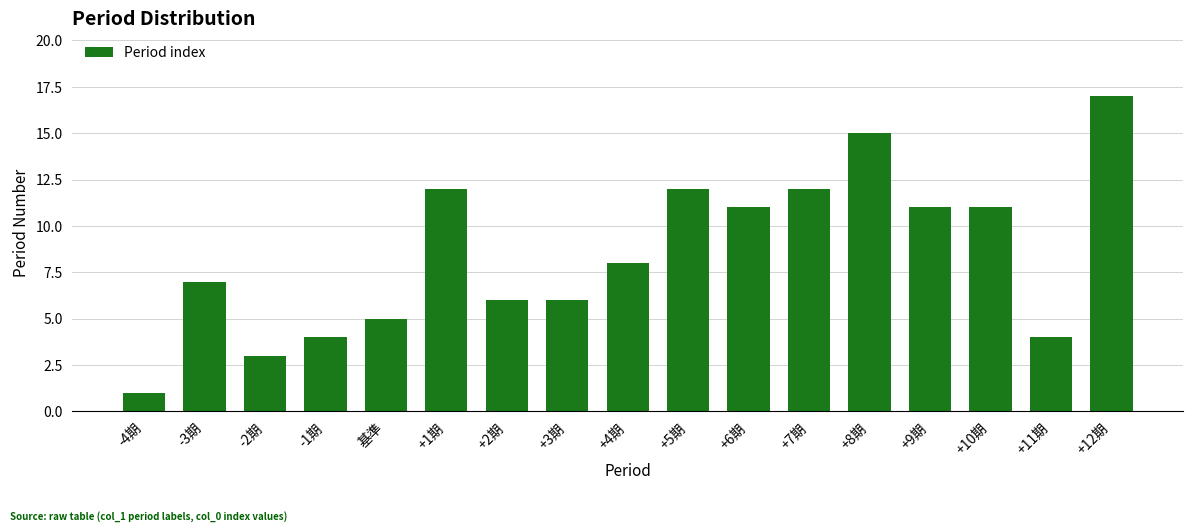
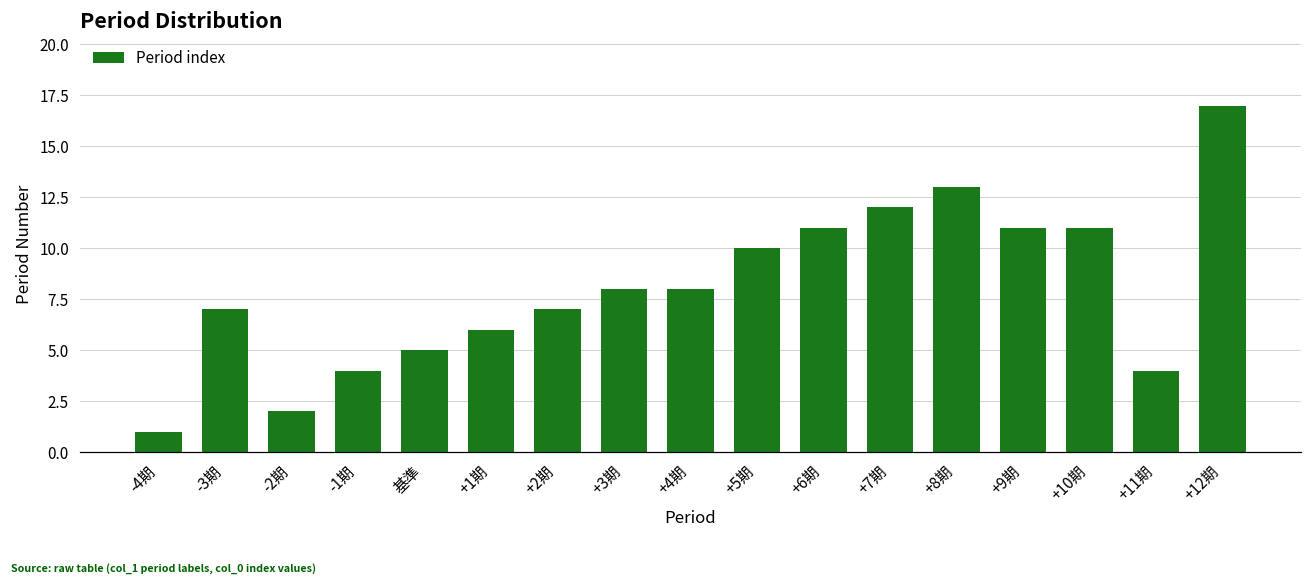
-2期: 3 -> 2
+1期: 12 -> 6
+2期: 6 -> 7
+3期: 6 -> 8
+5期: 12 -> 10
+8期: 15 -> 13
